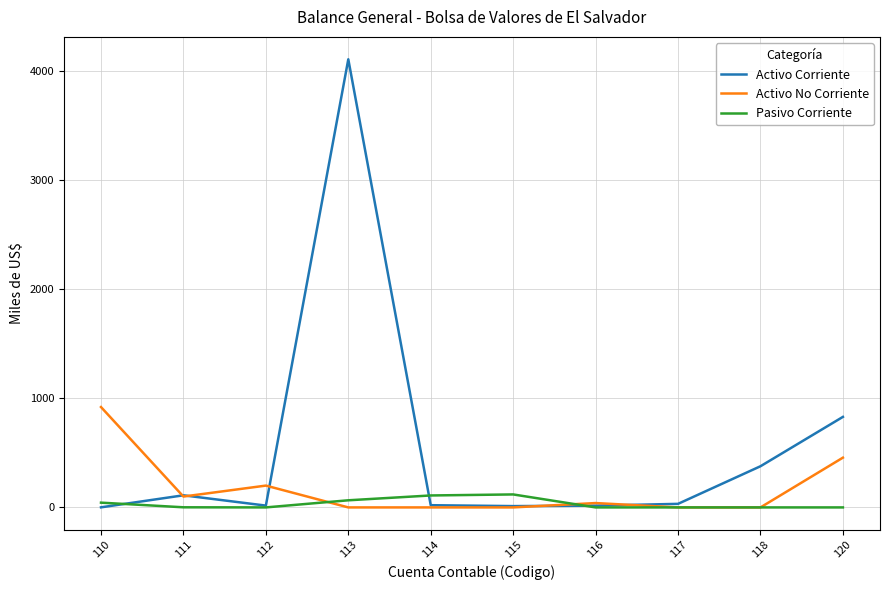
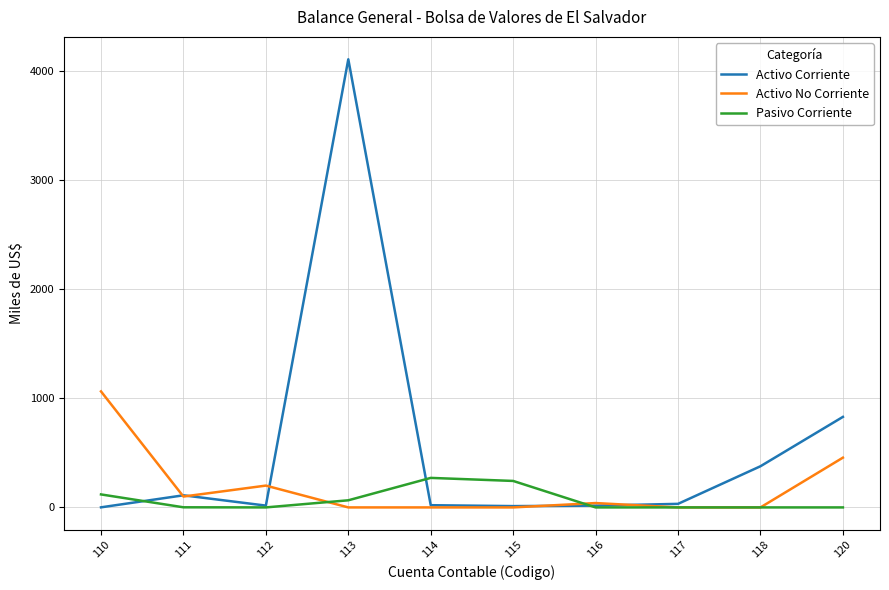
Activo No Corriente, 110: 920 -> 1060
Pasivo Corriente, 110: 40 -> 120
Pasivo Corriente, 114: 110 -> 270
Pasivo Corriente, 115: 120 -> 240
